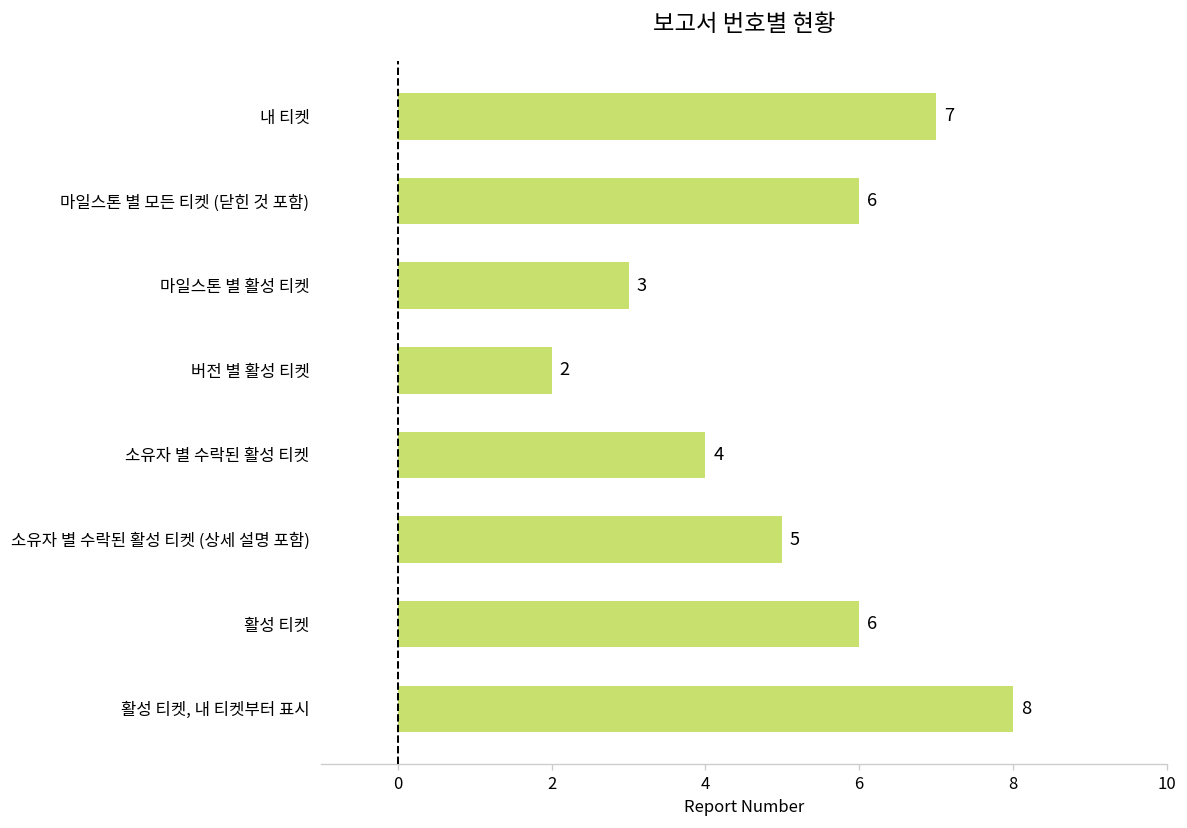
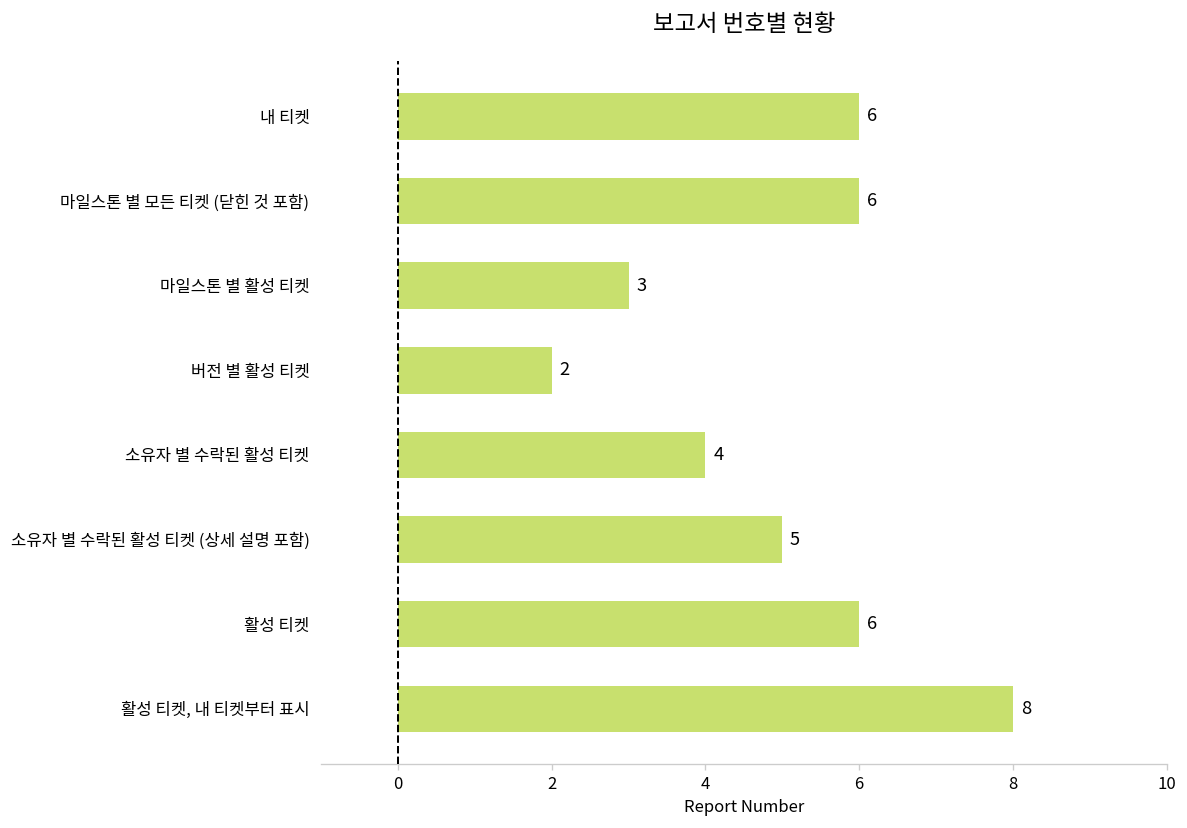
내 티켓: 7 -> 6
